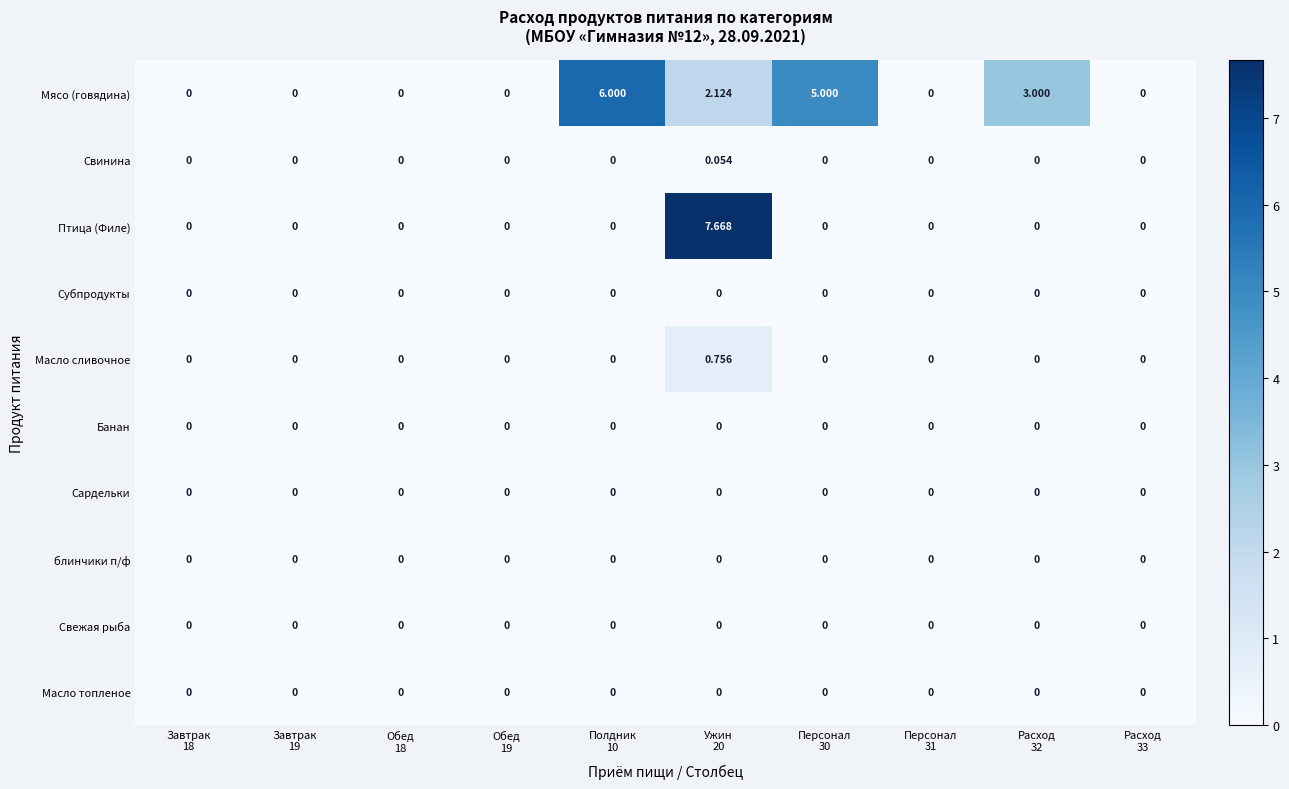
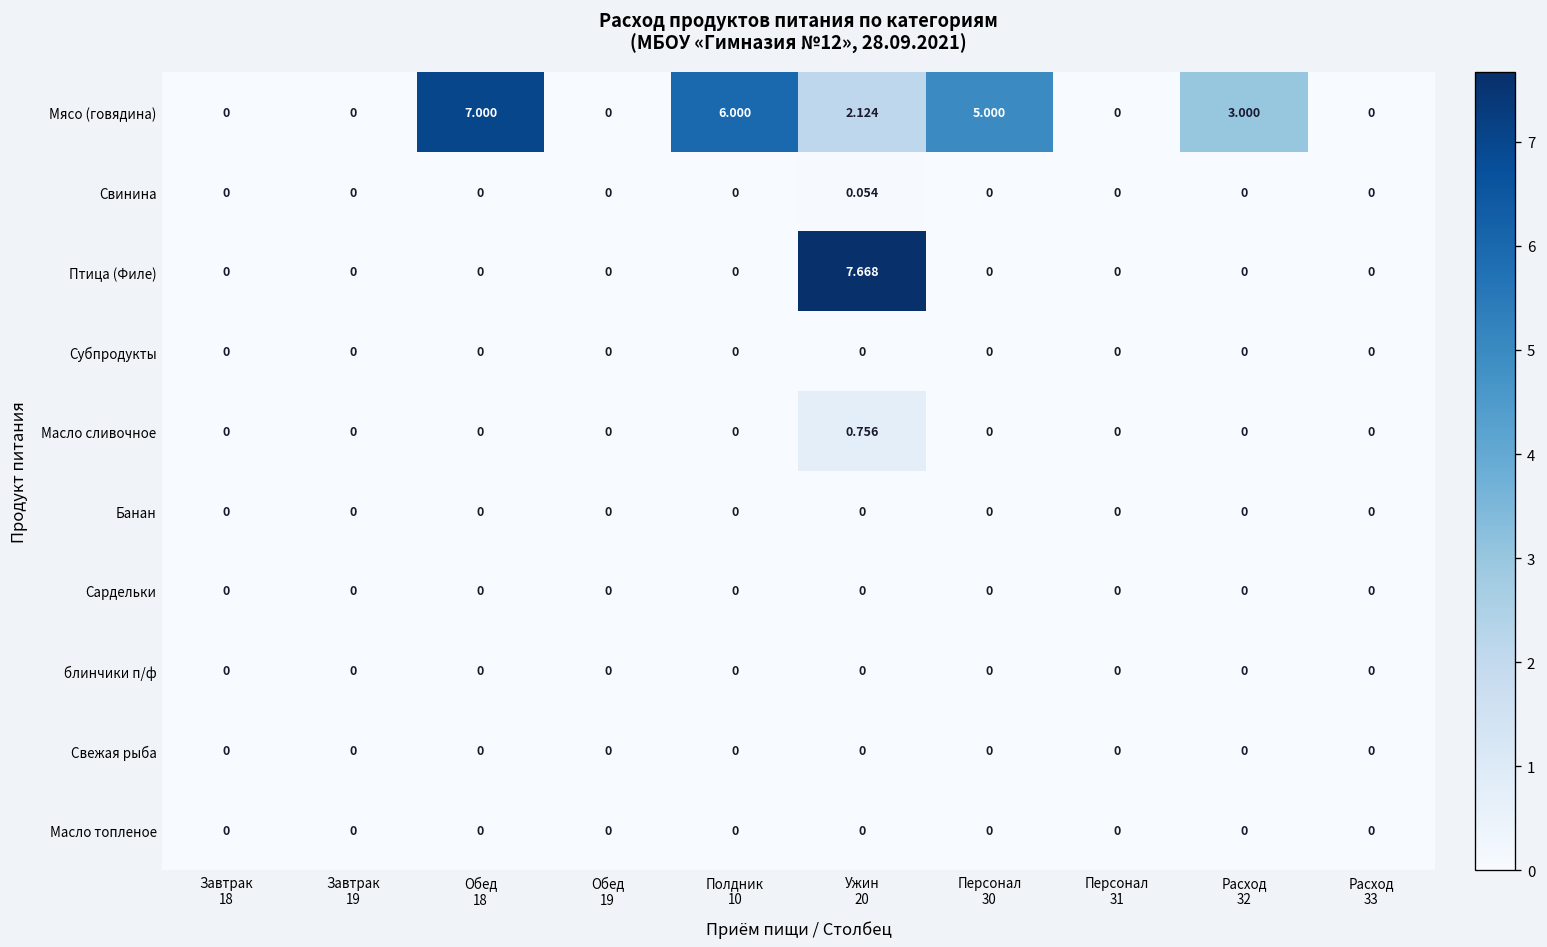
Мясо (говядина), Обед 18: 0 -> 7.000
